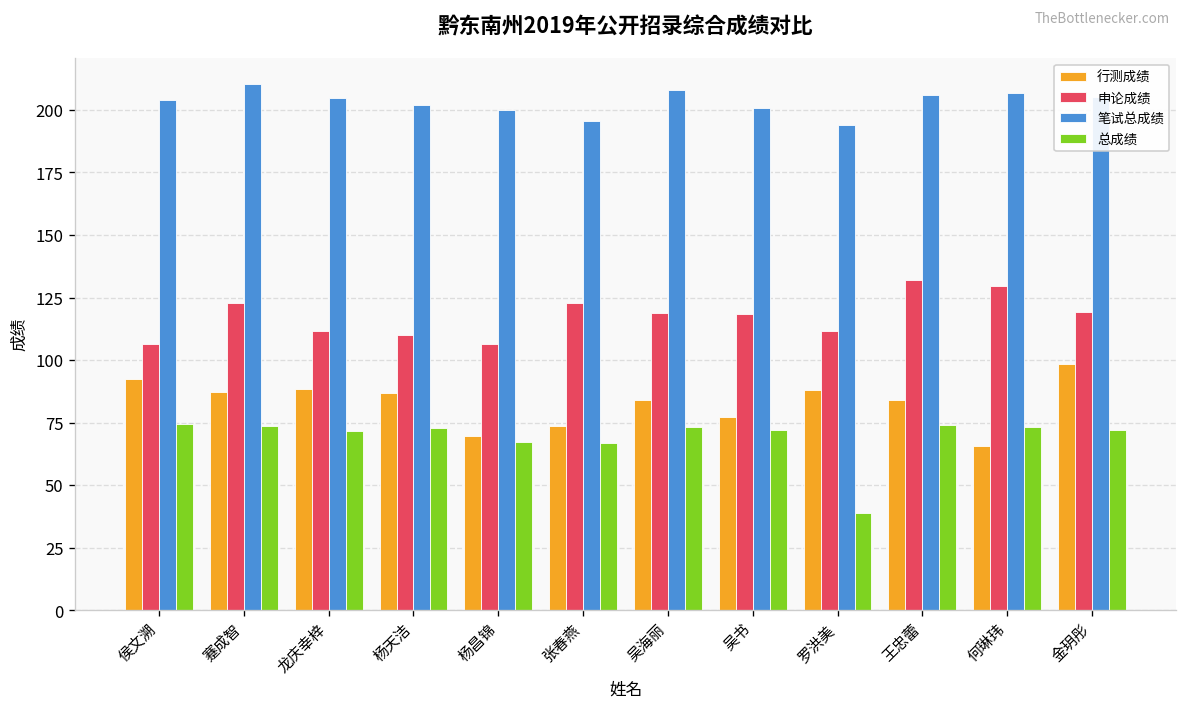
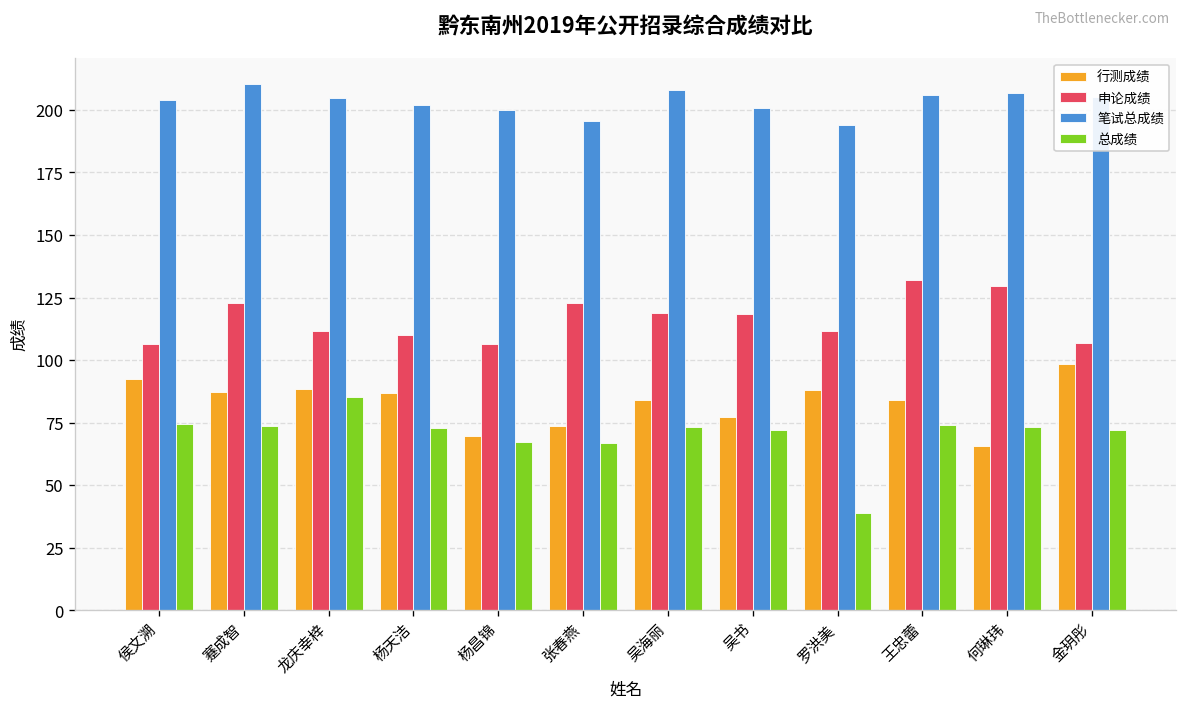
总成绩, 龙庆幸梓: 72 -> 85
申论成绩, 金玥彤: 119 -> 107
